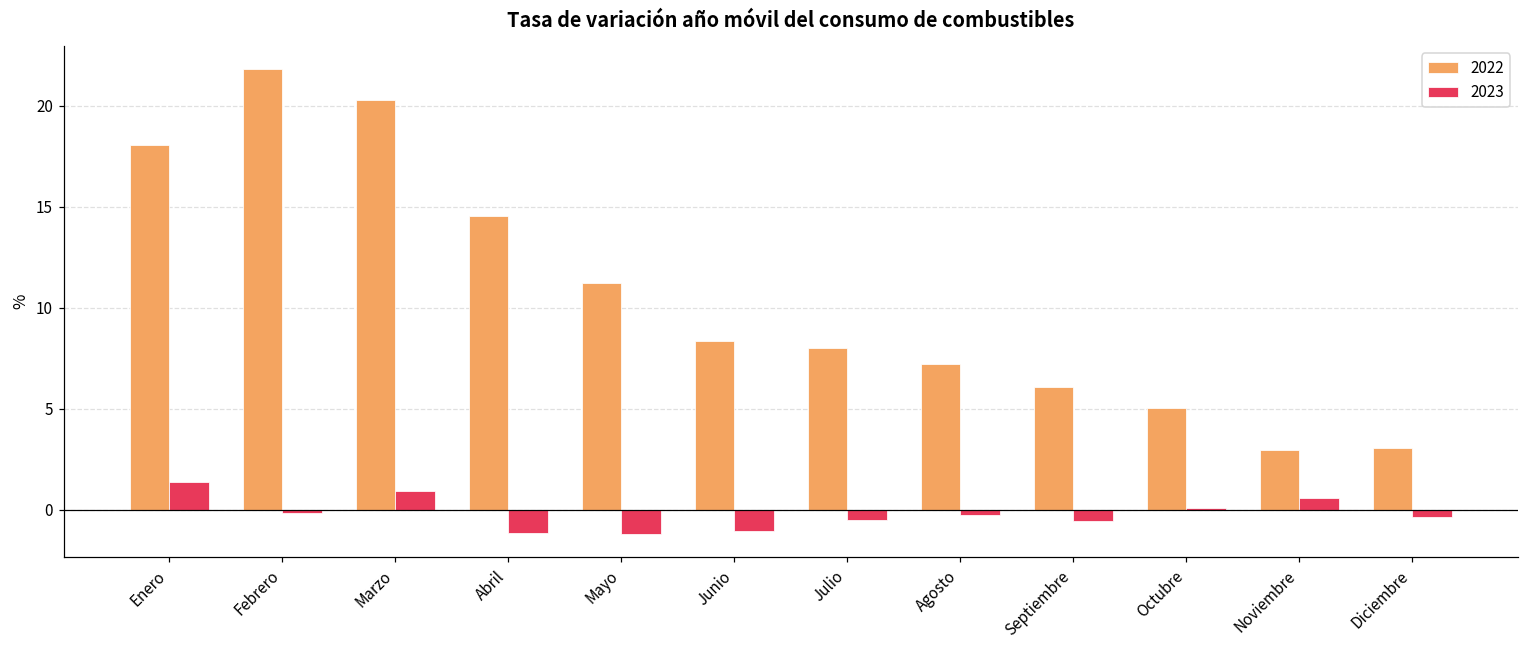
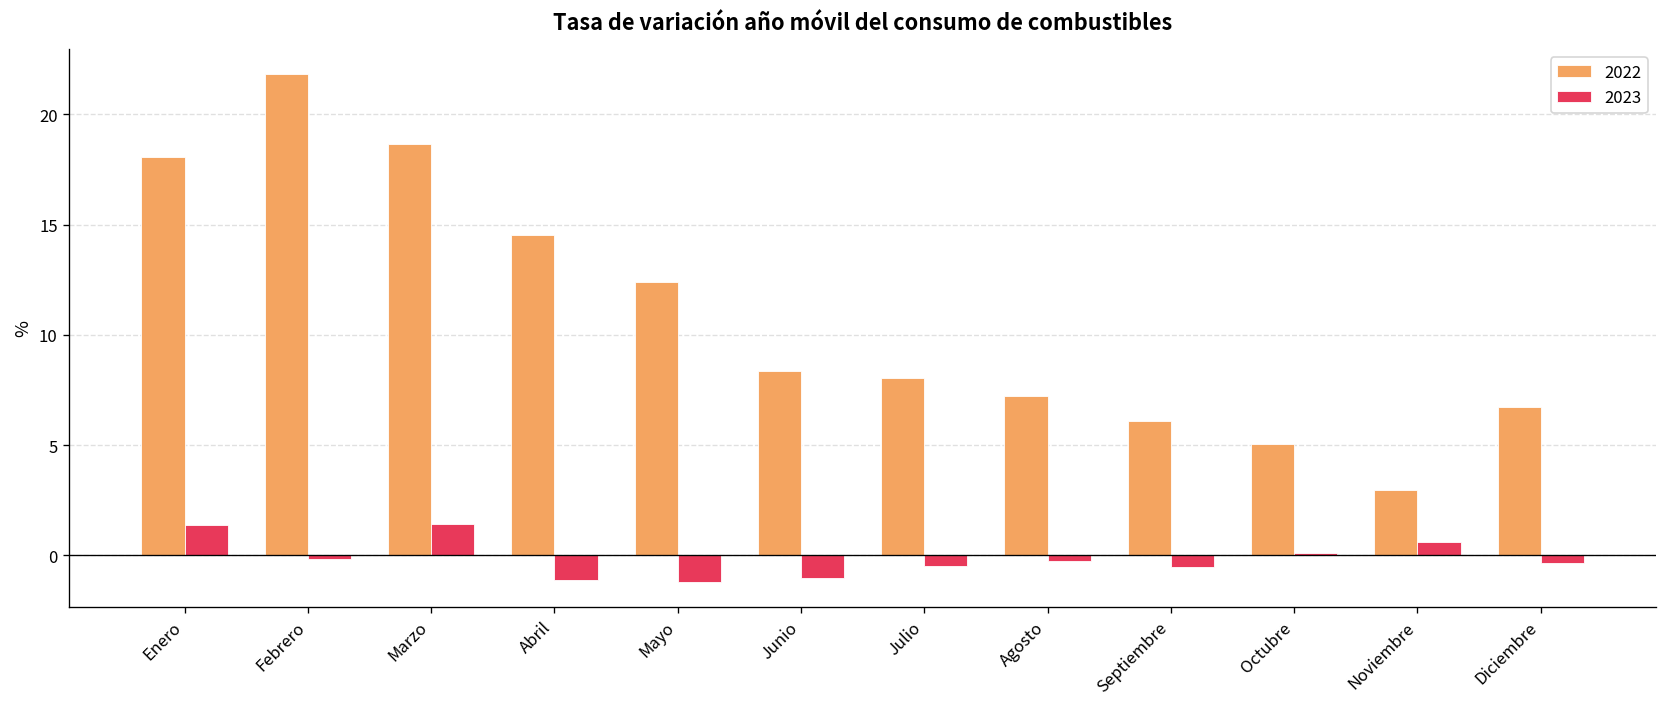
2022, Marzo: 20.3 -> 18.7
2023, Marzo: 0.9 -> 1.4
2022, Mayo: 11.2 -> 12.4
2022, Diciembre: 3.1 -> 6.7
